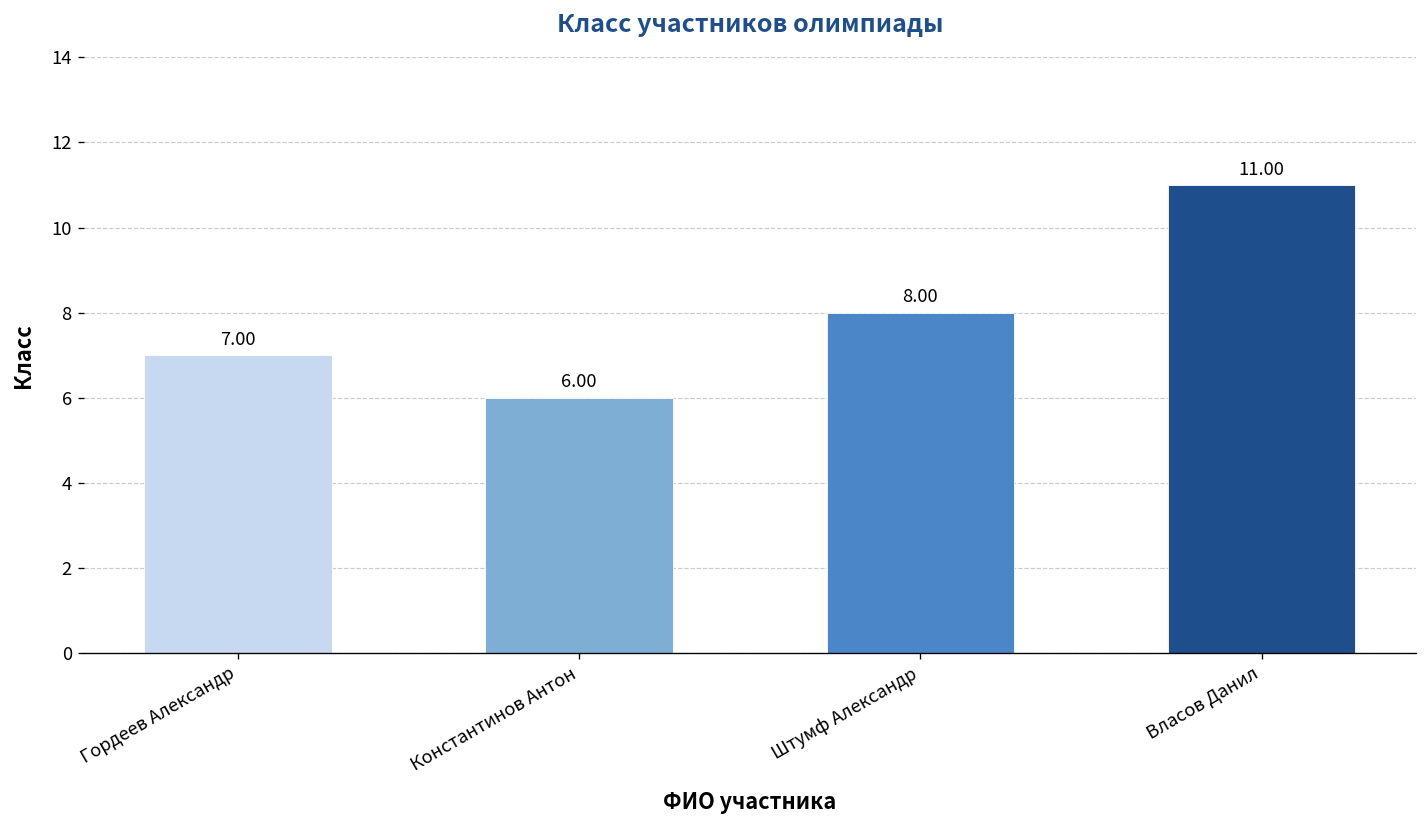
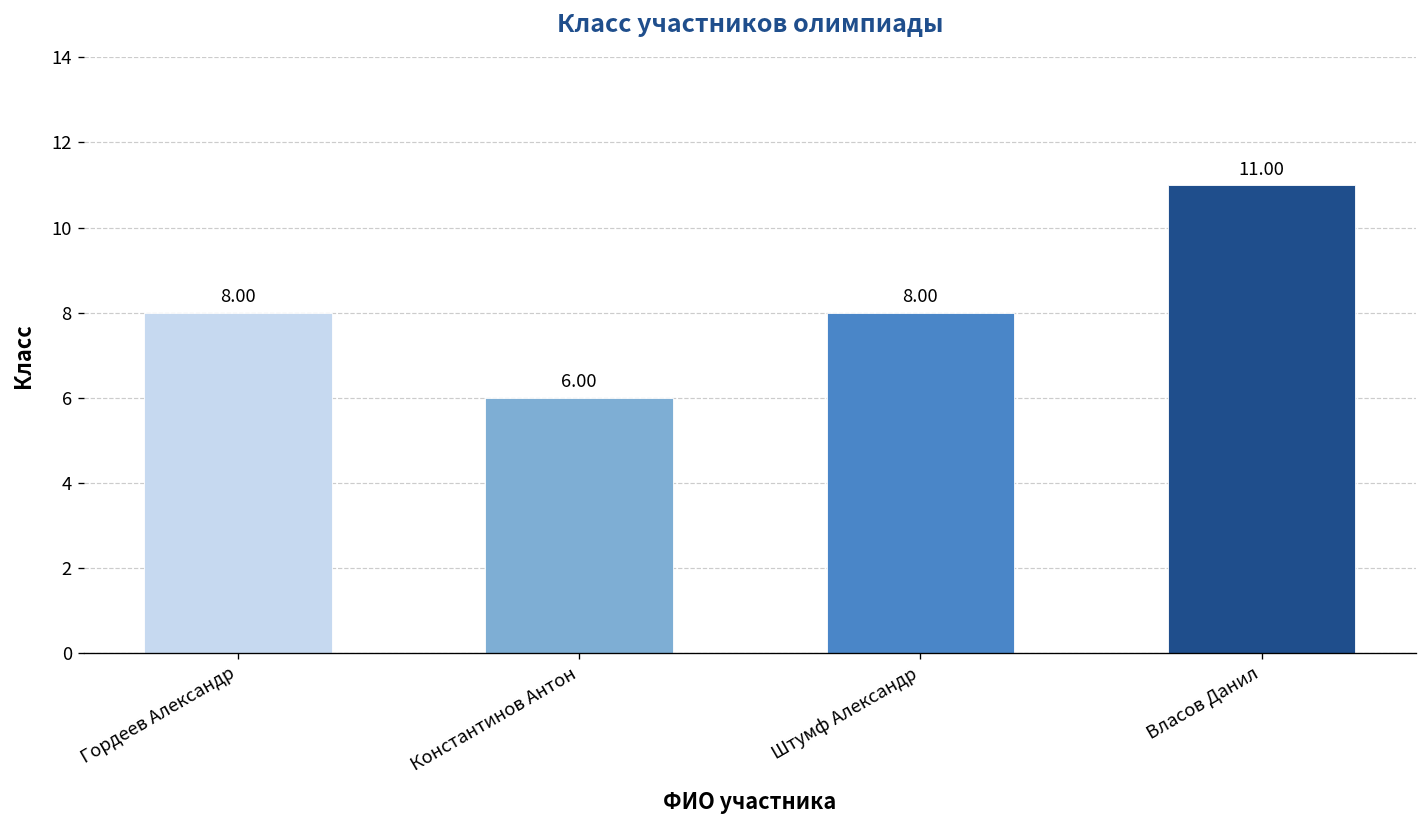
Гордеев Александр: 7.00 -> 8.00
